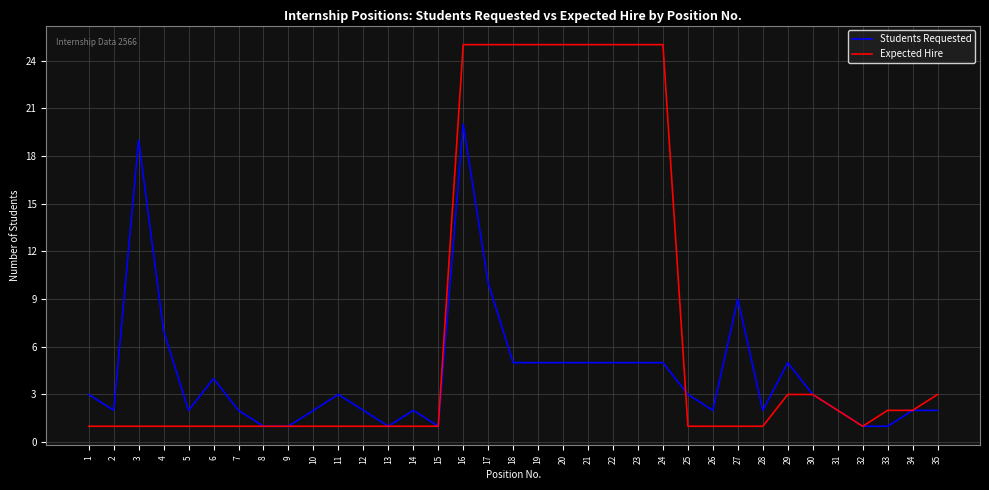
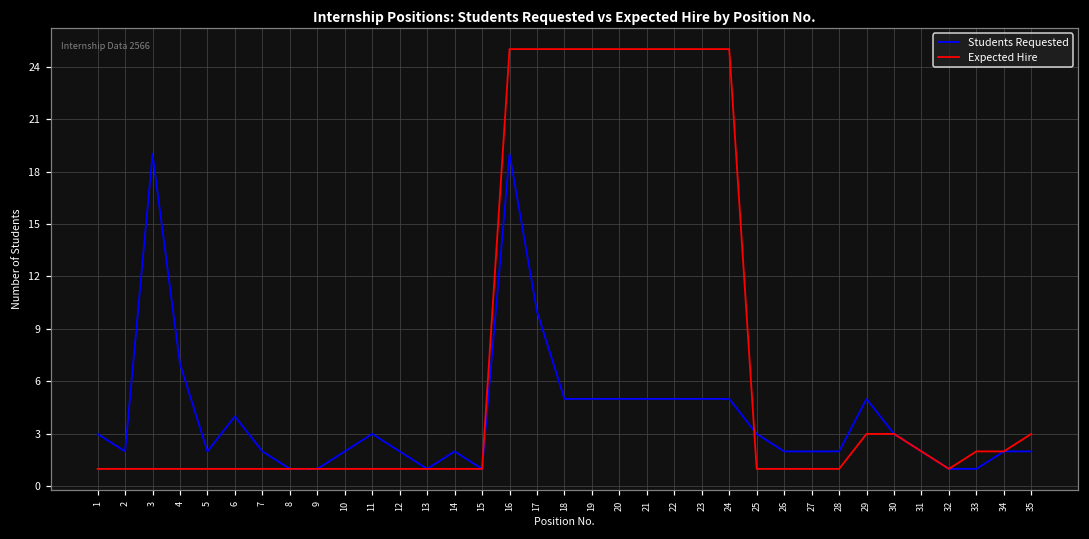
Students Requested, 16: 20 -> 19
Students Requested, 27: 9 -> 2
